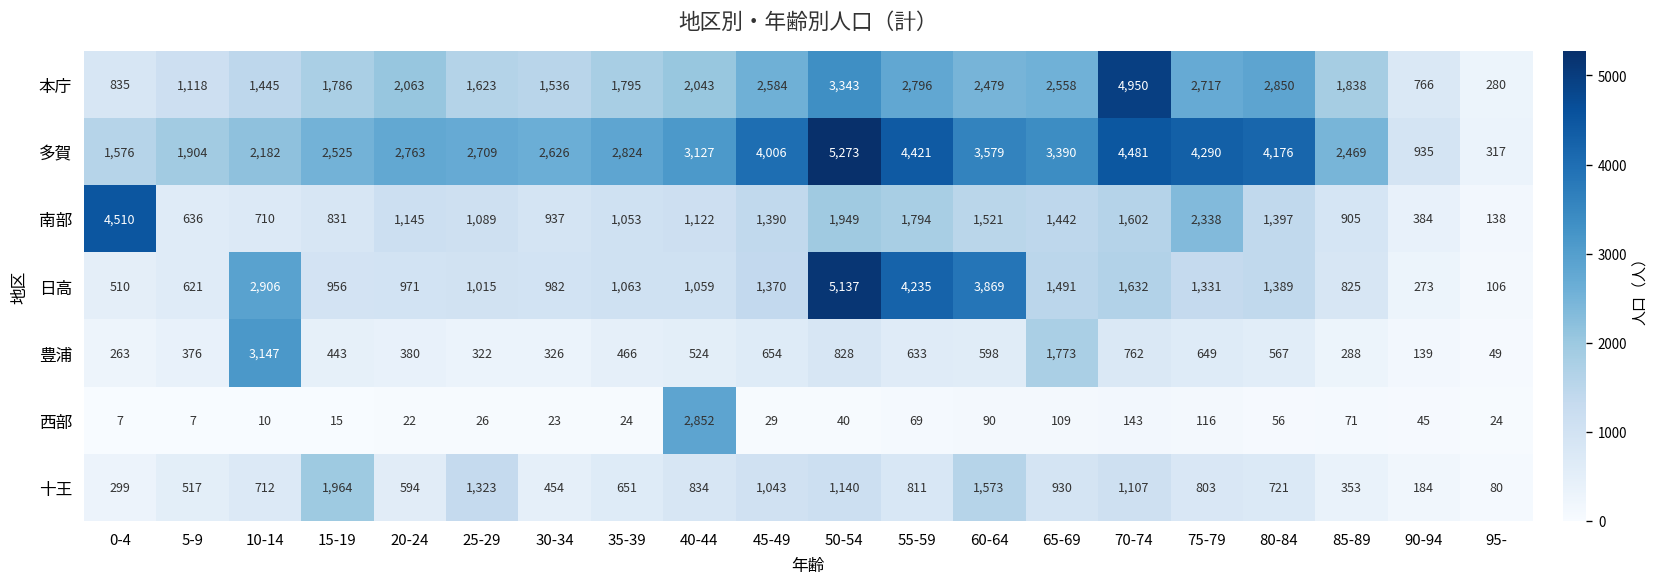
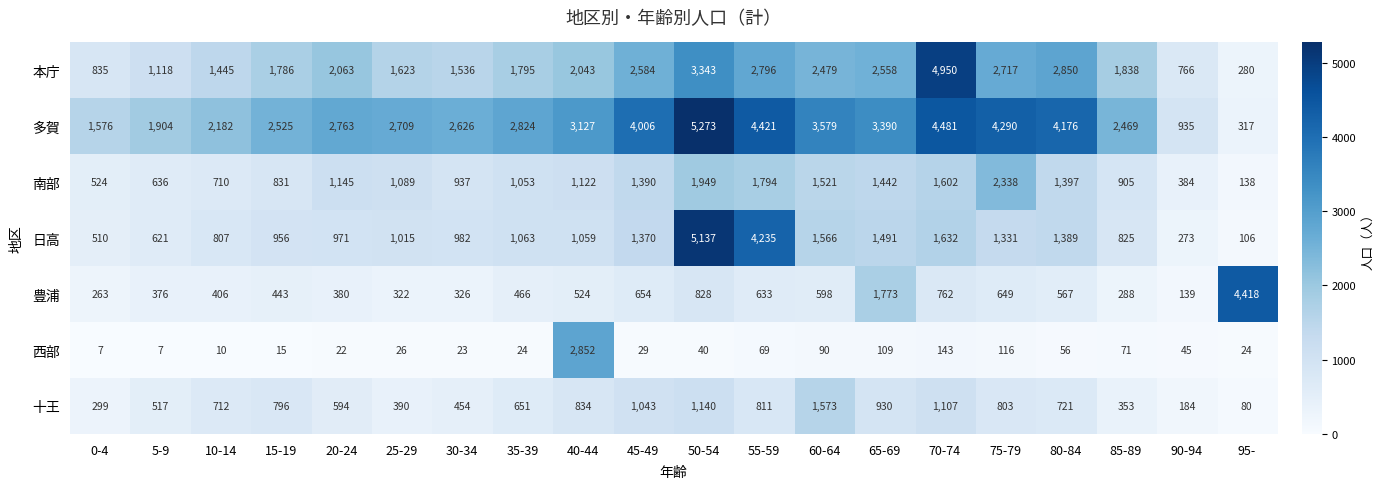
南部, 0-4: 4,510 -> 524
日高, 10-14: 2,906 -> 807
日高, 60-64: 3,869 -> 1,566
豊浦, 10-14: 3,147 -> 406
豊浦, 95-: 49 -> 4,418
十王, 15-19: 1,964 -> 796
十王, 25-29: 1,323 -> 390
